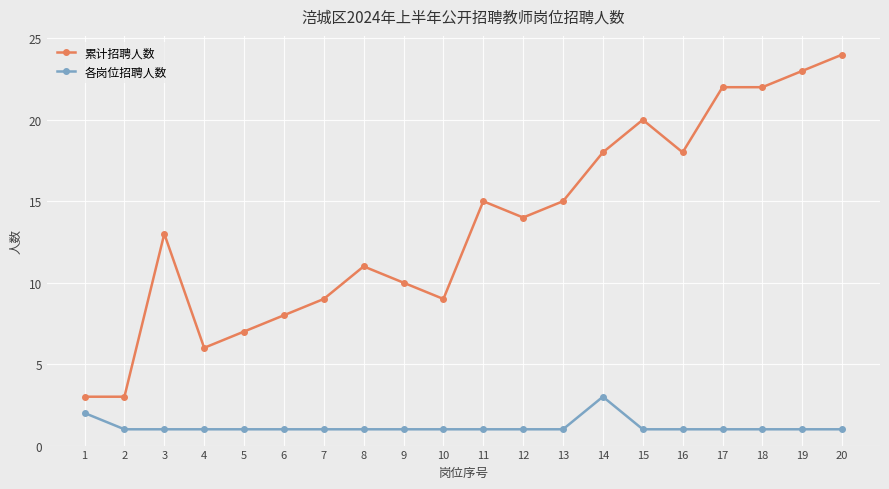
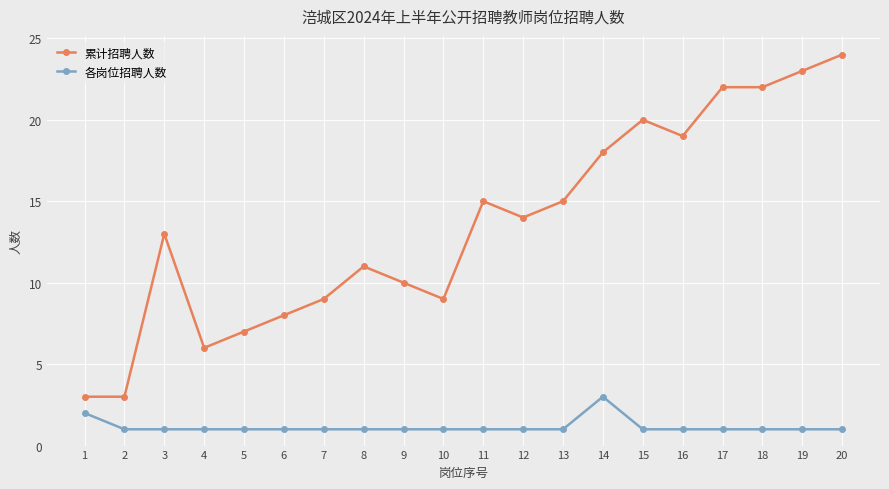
累计招聘人数, 16: 18 -> 19
